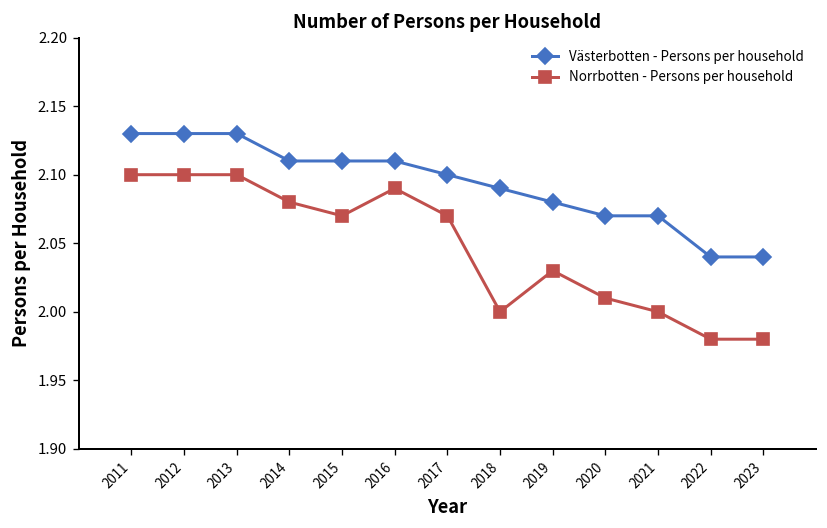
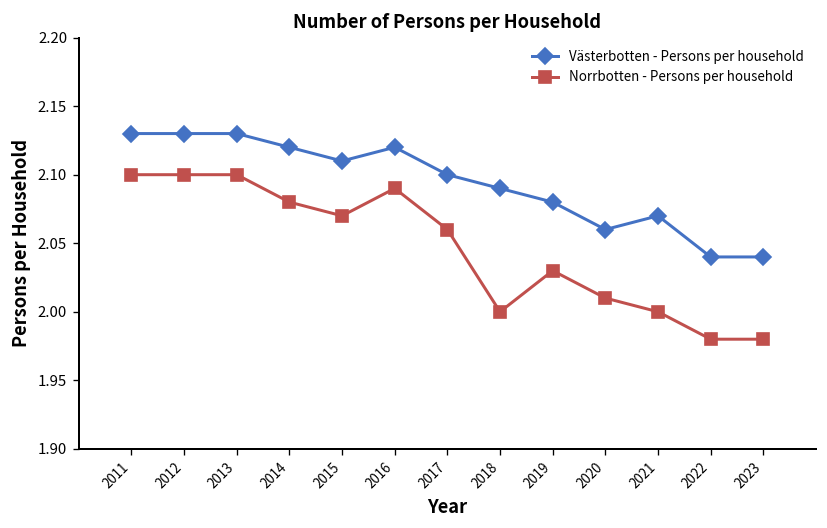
Västerbotten - Persons per household, 2014: 2.11 -> 2.12
Västerbotten - Persons per household, 2016: 2.11 -> 2.12
Norrbotten - Persons per household, 2017: 2.07 -> 2.06
Västerbotten - Persons per household, 2020: 2.07 -> 2.06
